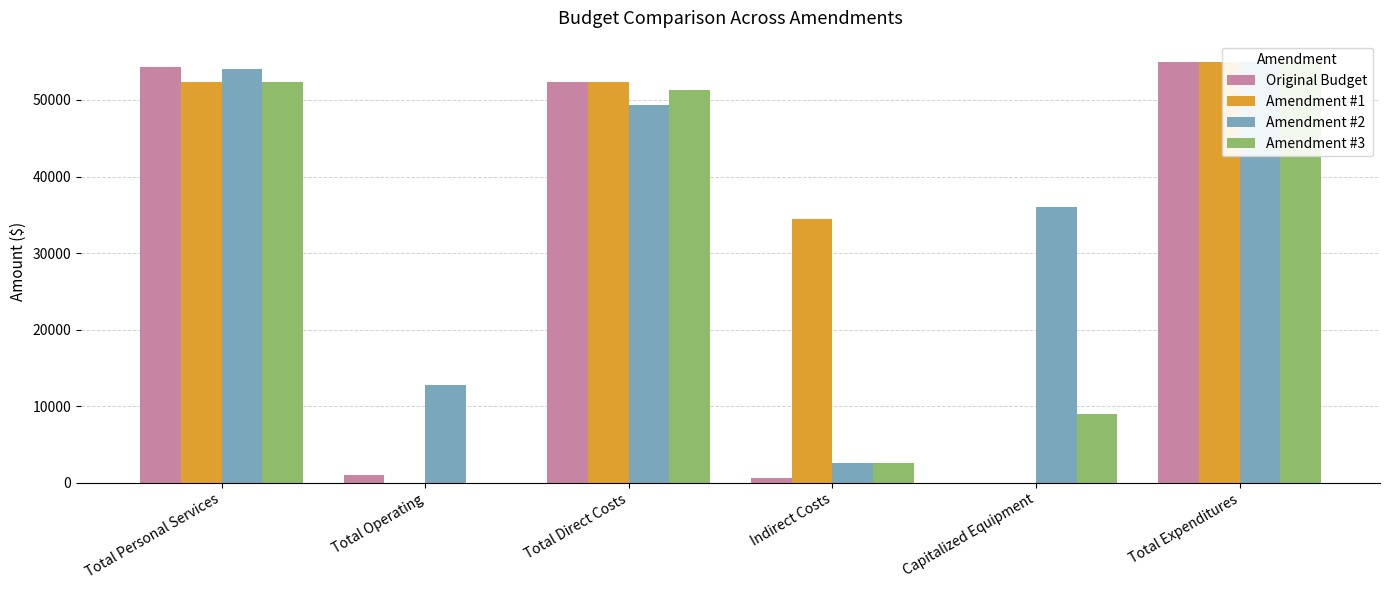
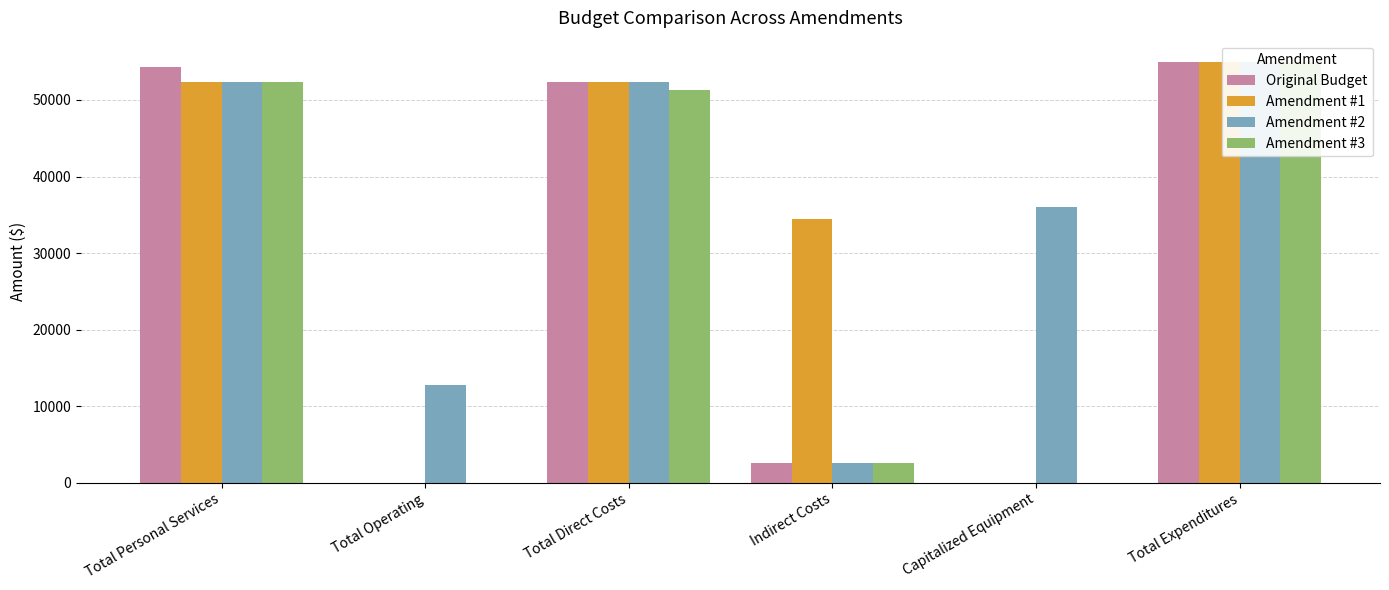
Amendment #2, Total Personal Services: 54000 -> 52000
Original Budget, Total Operating: 1000 -> 0
Amendment #2, Total Direct Costs: 49000 -> 52000
Original Budget, Indirect Costs: 1000 -> 3000
Amendment #3, Capitalized Equipment: 9000 -> 0
